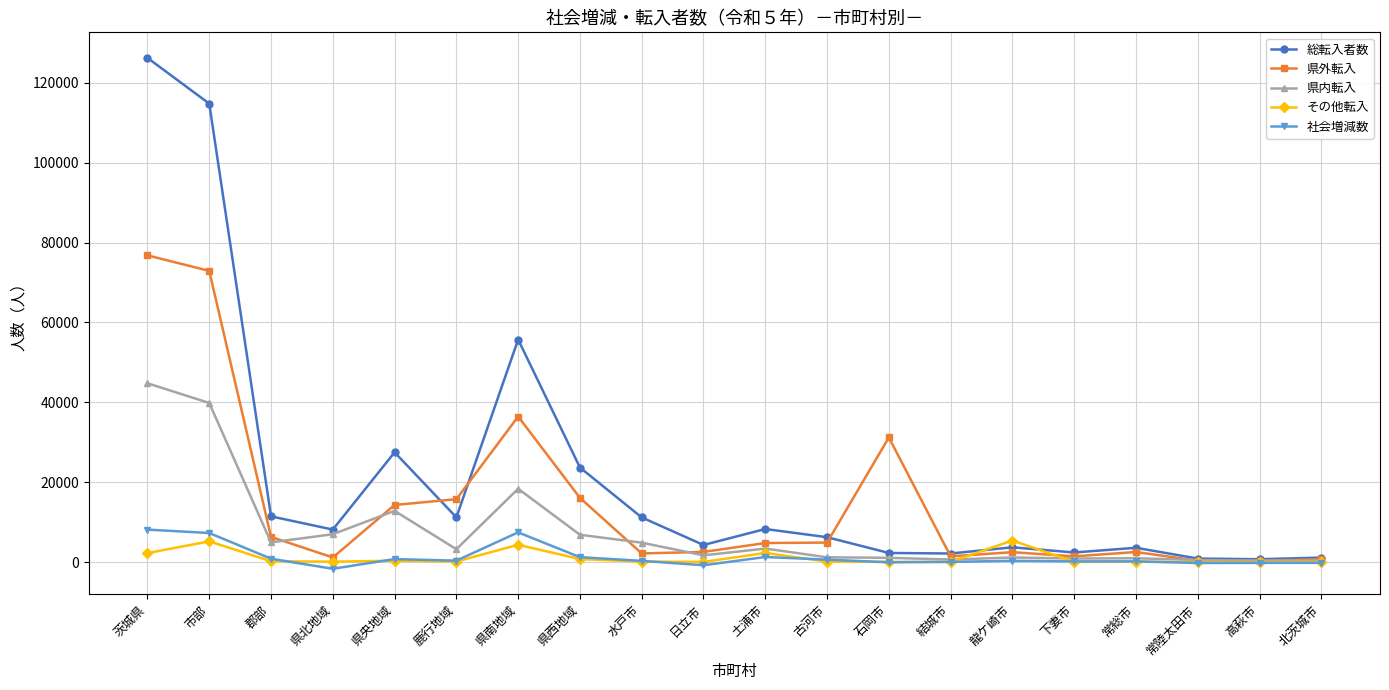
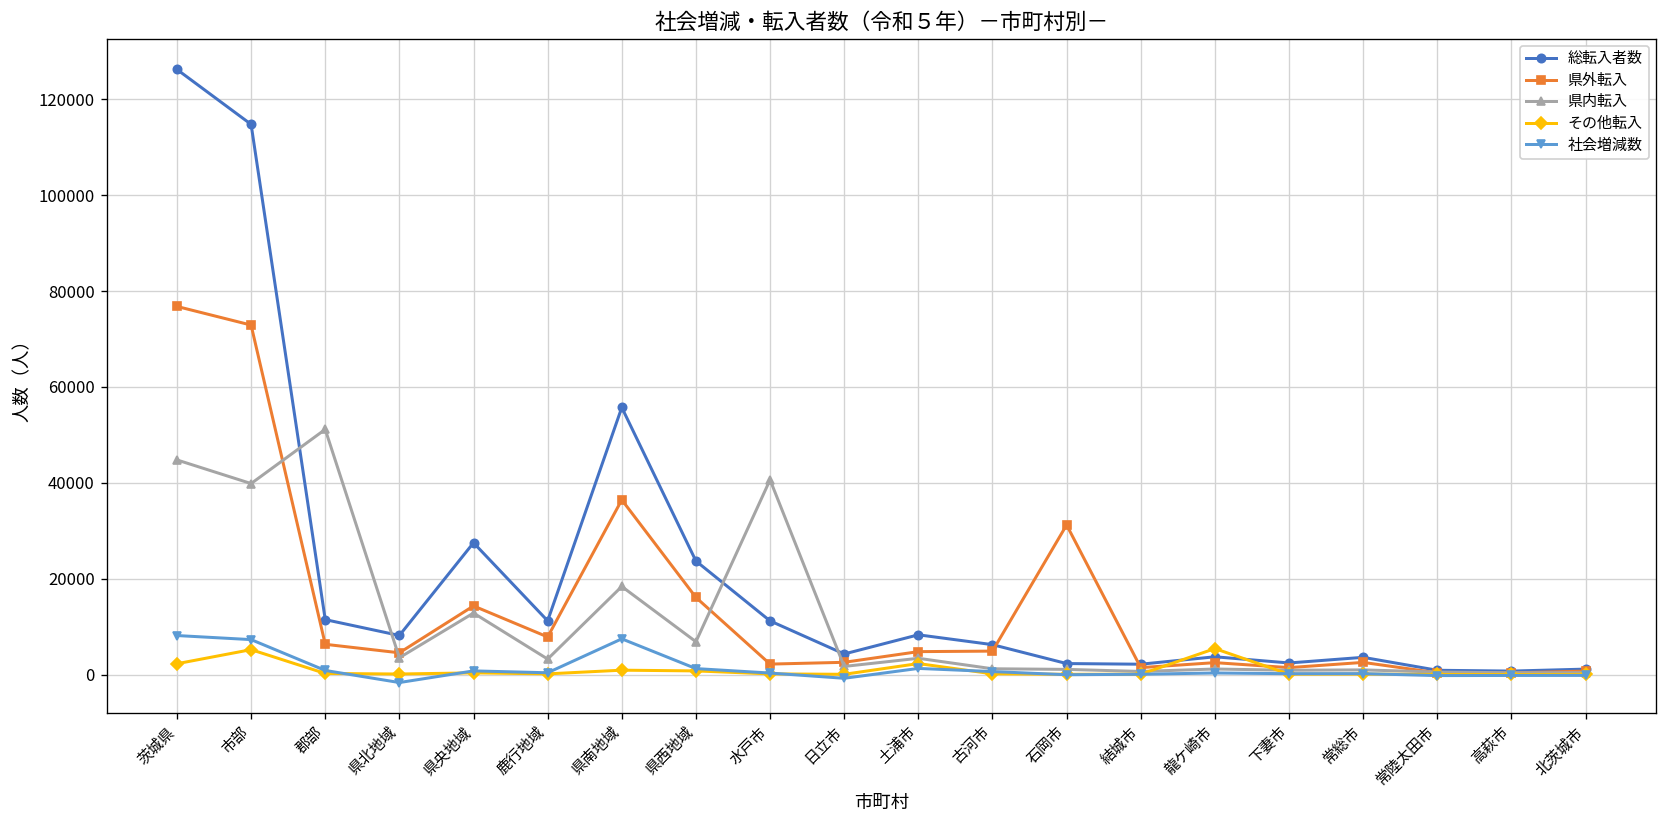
県内転入, 郡部: 5000 -> 51000
県外転入, 県北地域: 1000 -> 5000
県内転入, 県北地域: 7000 -> 4000
県外転入, 鹿行地域: 16000 -> 8000
その他転入, 県南地域: 4000 -> 1000
県内転入, 水戸市: 5000 -> 41000
